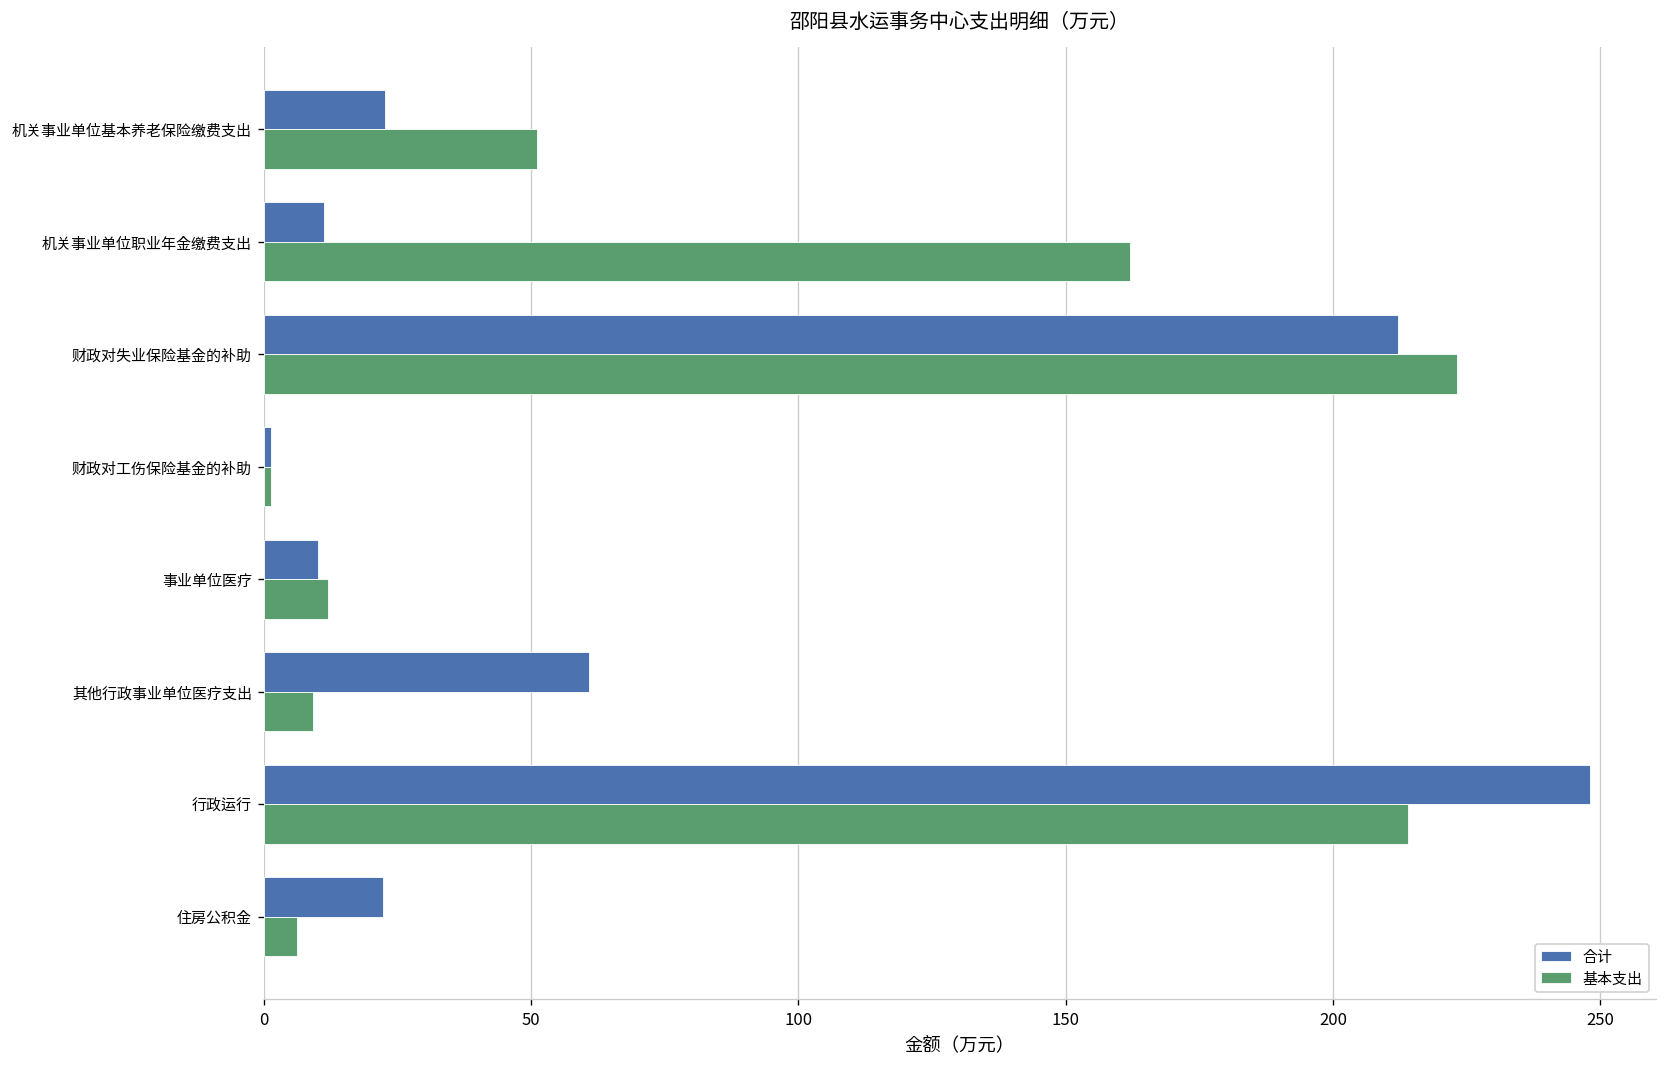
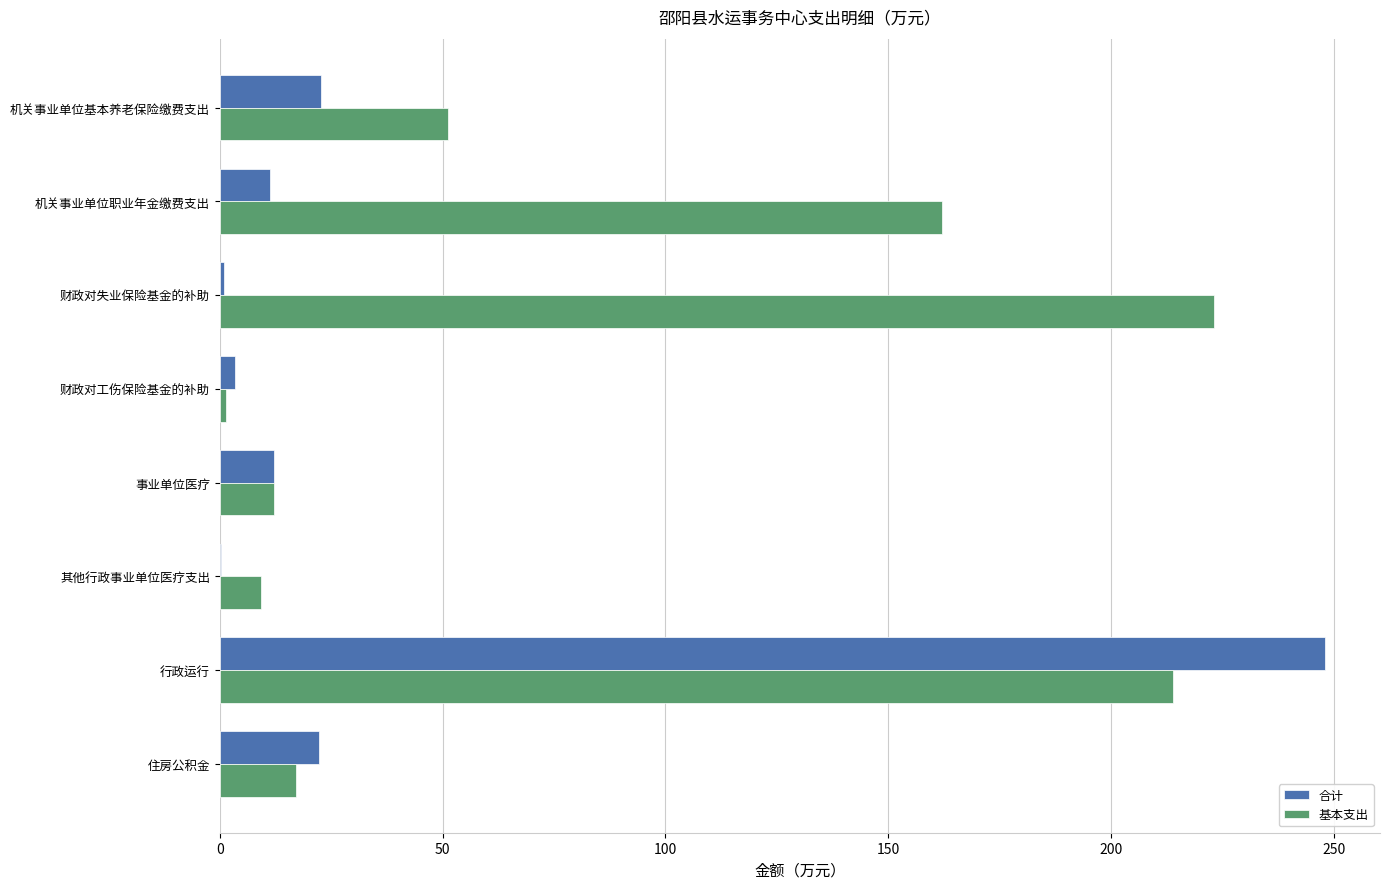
合计, 财政对失业保险基金的补助: 212 -> 1
合计, 财政对工伤保险基金的补助: 1 -> 3
合计, 事业单位医疗: 10 -> 12
合计, 其他行政事业单位医疗支出: 61 -> 0
基本支出, 住房公积金: 6 -> 17
